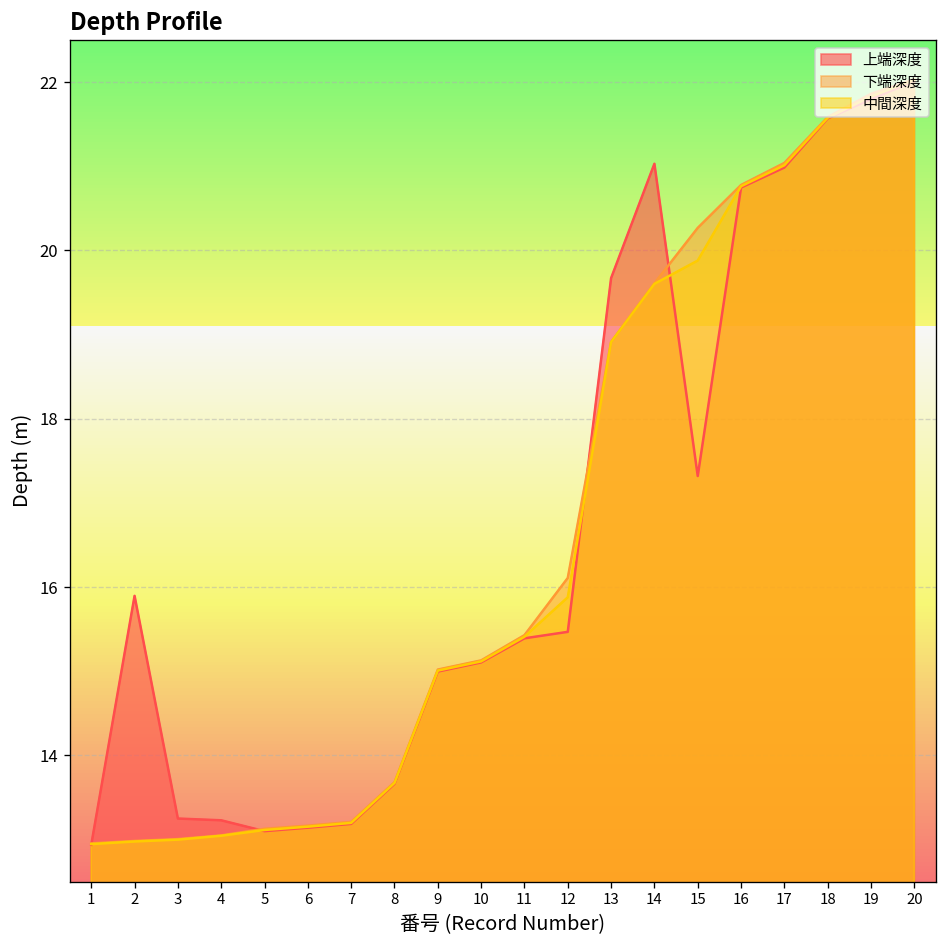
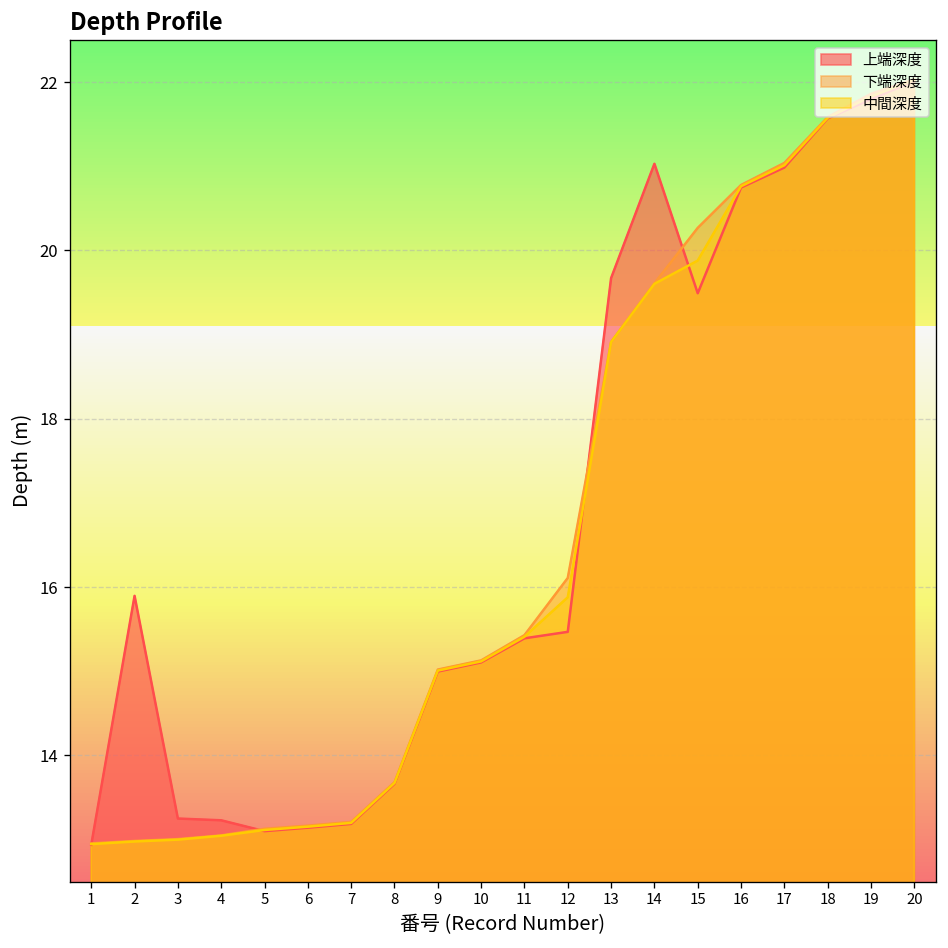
上端深度, 15: 17.3 -> 19.5
